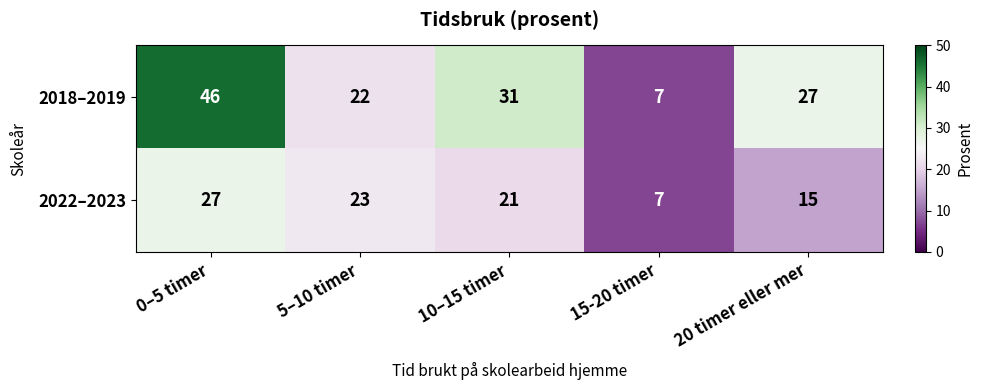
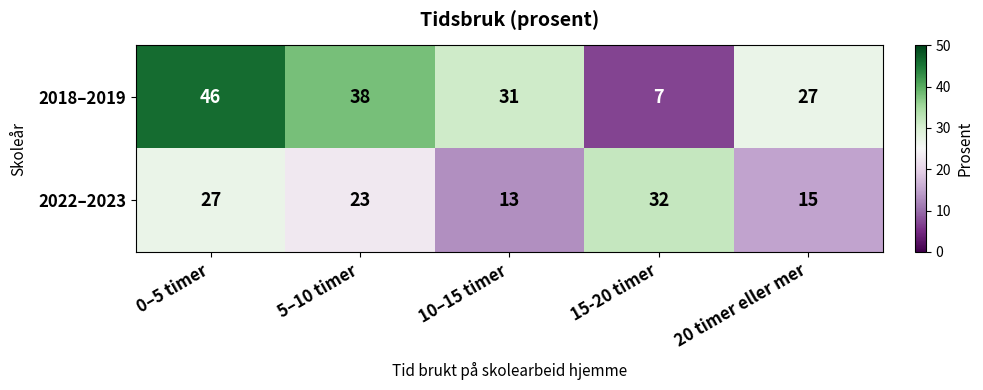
2018–2019, 5–10 timer: 22 -> 38
2022–2023, 10–15 timer: 21 -> 13
2022–2023, 15-20 timer: 7 -> 32
